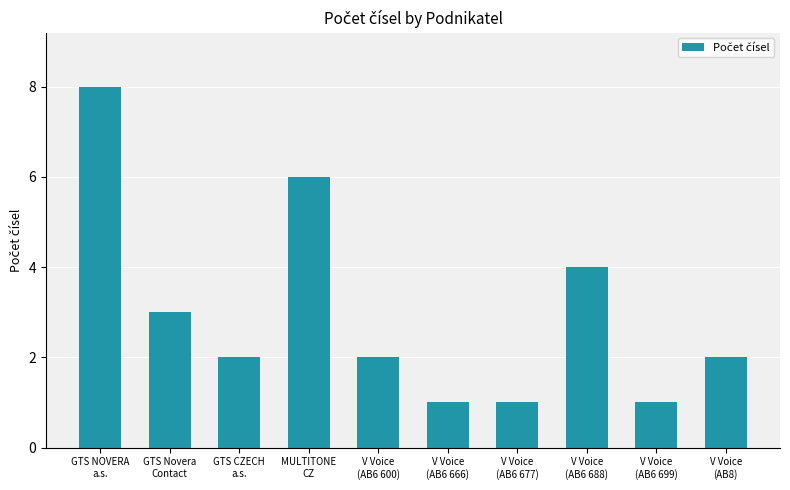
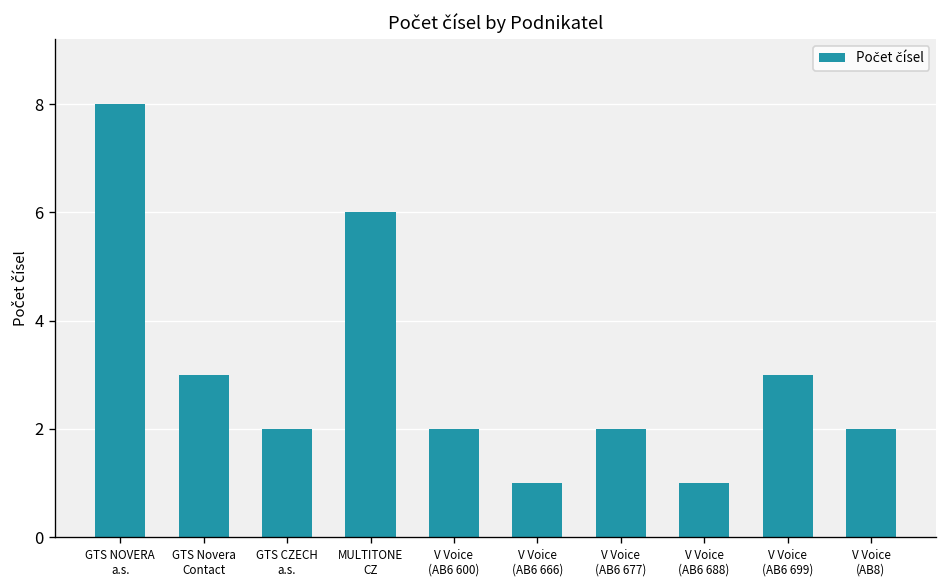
V Voice (AB6 677): 1 -> 2
V Voice (AB6 688): 4 -> 1
V Voice (AB6 699): 1 -> 3
